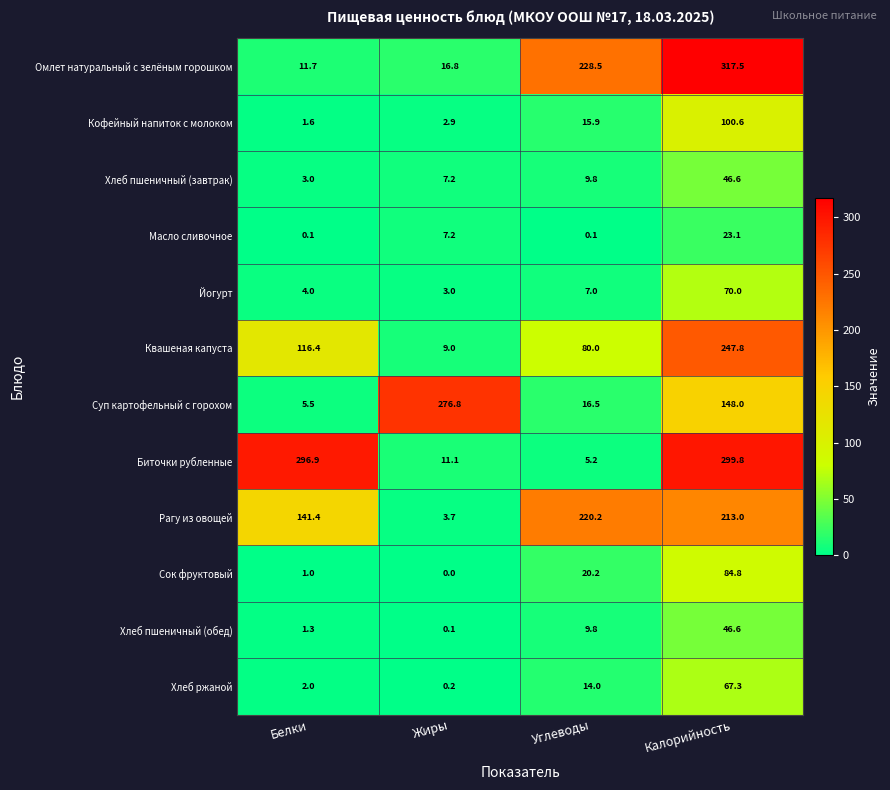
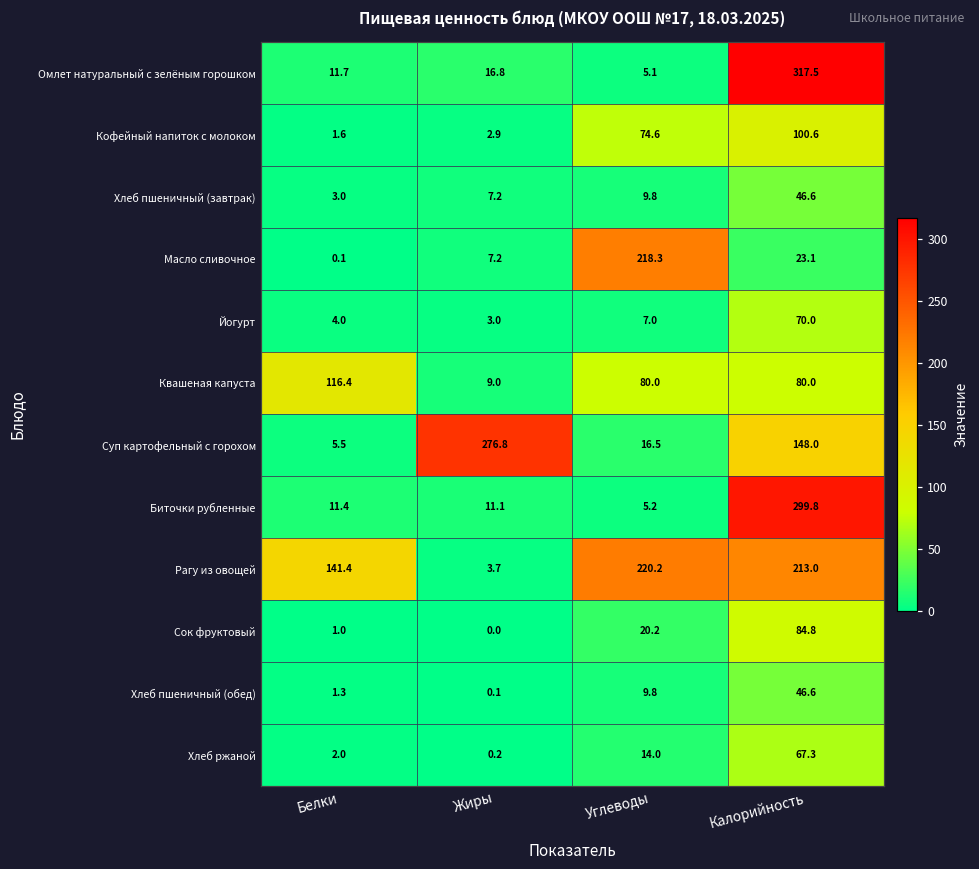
Омлет натуральный с зелёным горошком, Углеводы: 228.5 -> 5.1
Кофейный напиток с молоком, Углеводы: 15.9 -> 74.6
Масло сливочное, Углеводы: 0.1 -> 218.3
Квашеная капуста, Калорийность: 247.8 -> 80.0
Биточки рубленные, Белки: 296.9 -> 11.4
